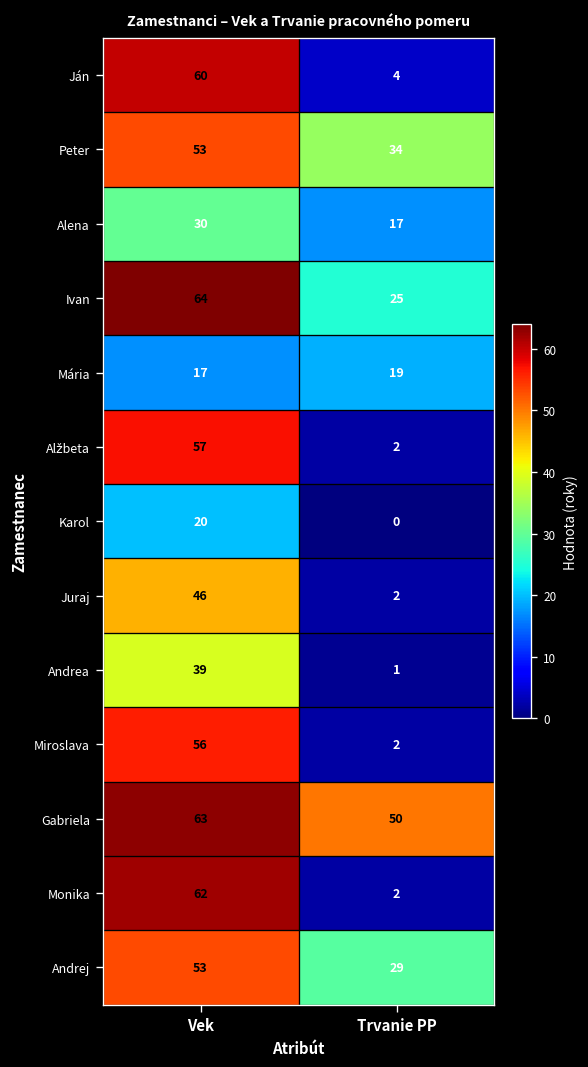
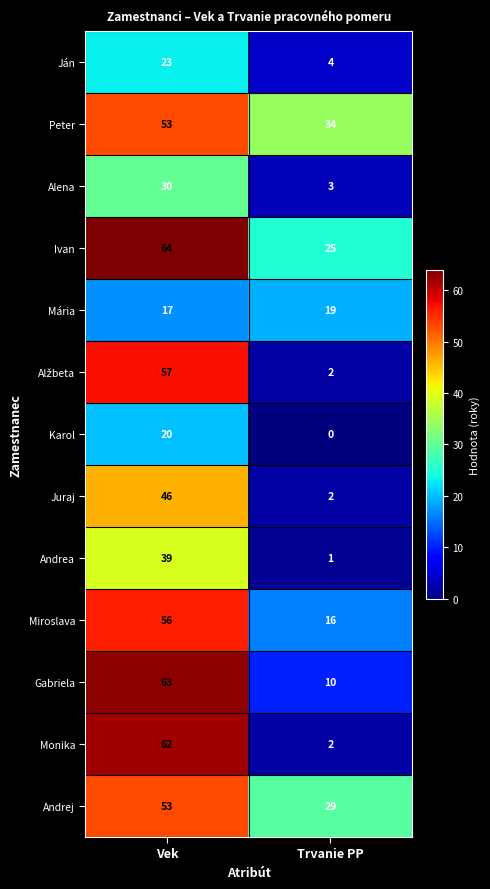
Ján, Vek: 60 -> 23
Alena, Trvanie PP: 17 -> 3
Miroslava, Trvanie PP: 2 -> 16
Gabriela, Trvanie PP: 50 -> 10
